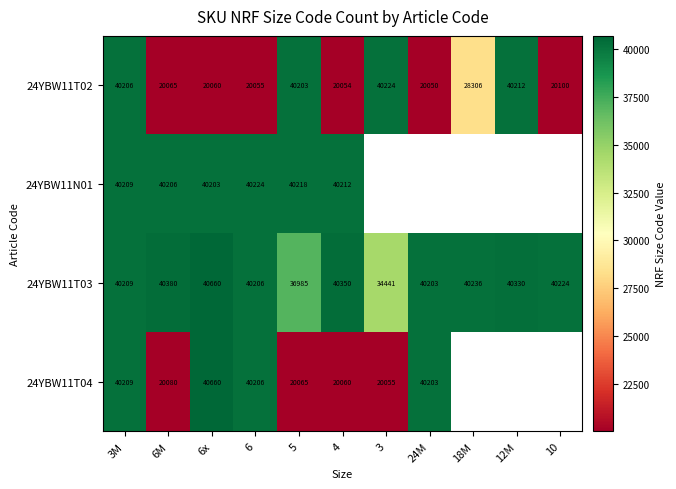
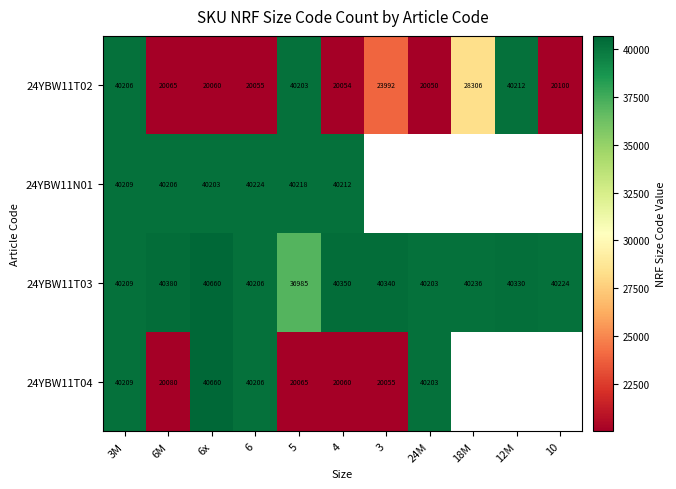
24YBW11T02, 3: 40224 -> 23992
24YBW11T03, 3: 34441 -> 40340
